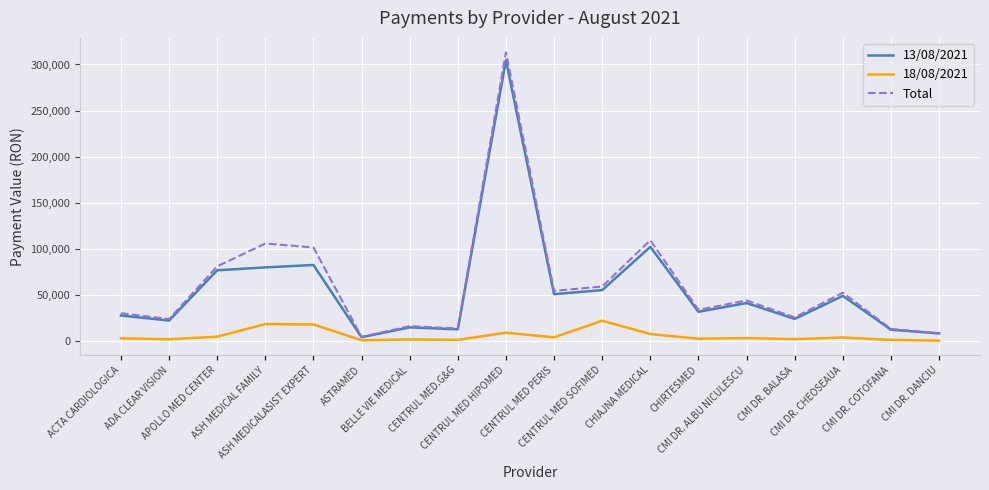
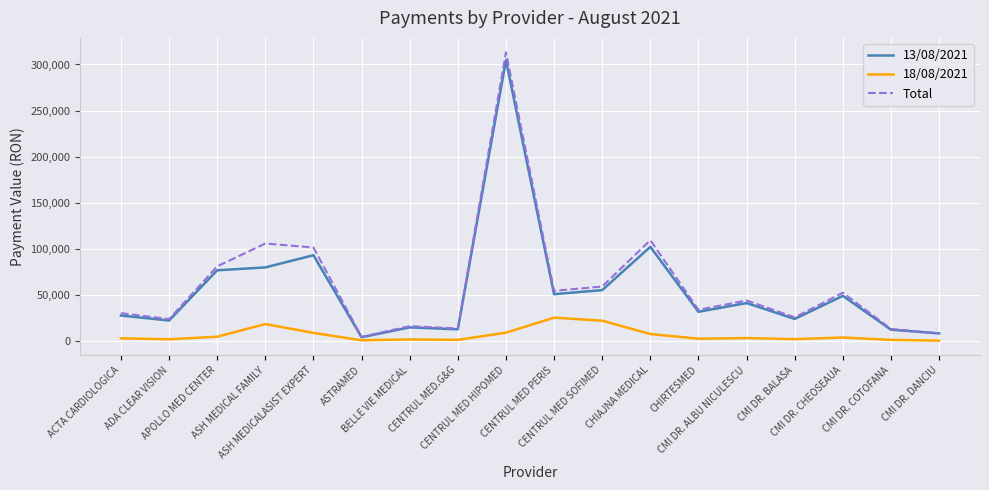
13/08/2021, ASH MEDICALASIST EXPERT: 80,000 -> 90,000
18/08/2021, ASH MEDICALASIST EXPERT: 20,000 -> 10,000
18/08/2021, CENTRUL MED PERIS: 0 -> 30,000
